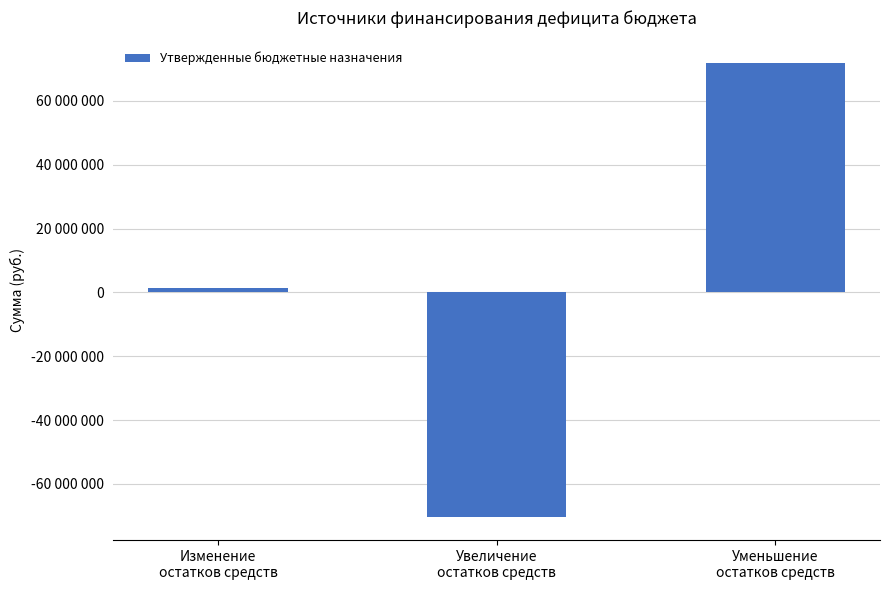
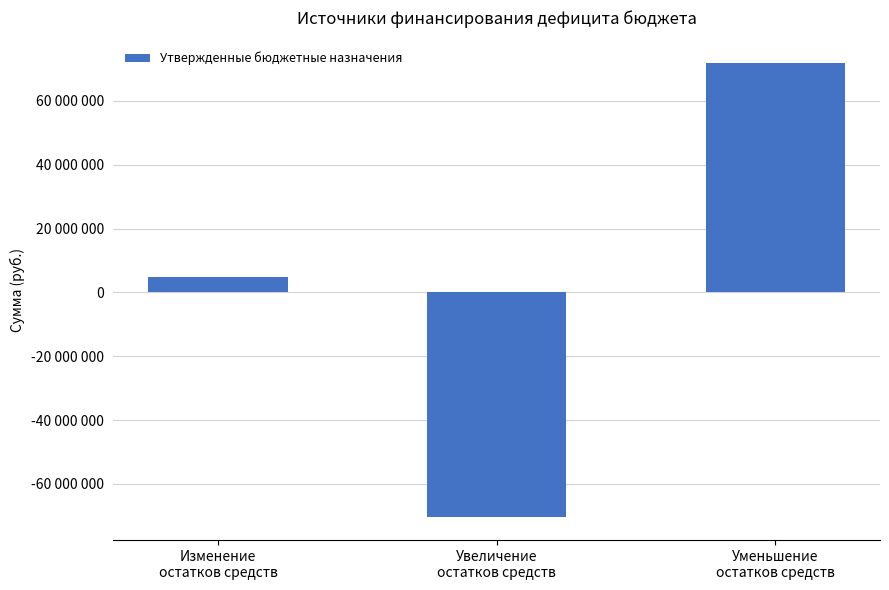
Изменение остатков средств: 1000000 -> 5000000
